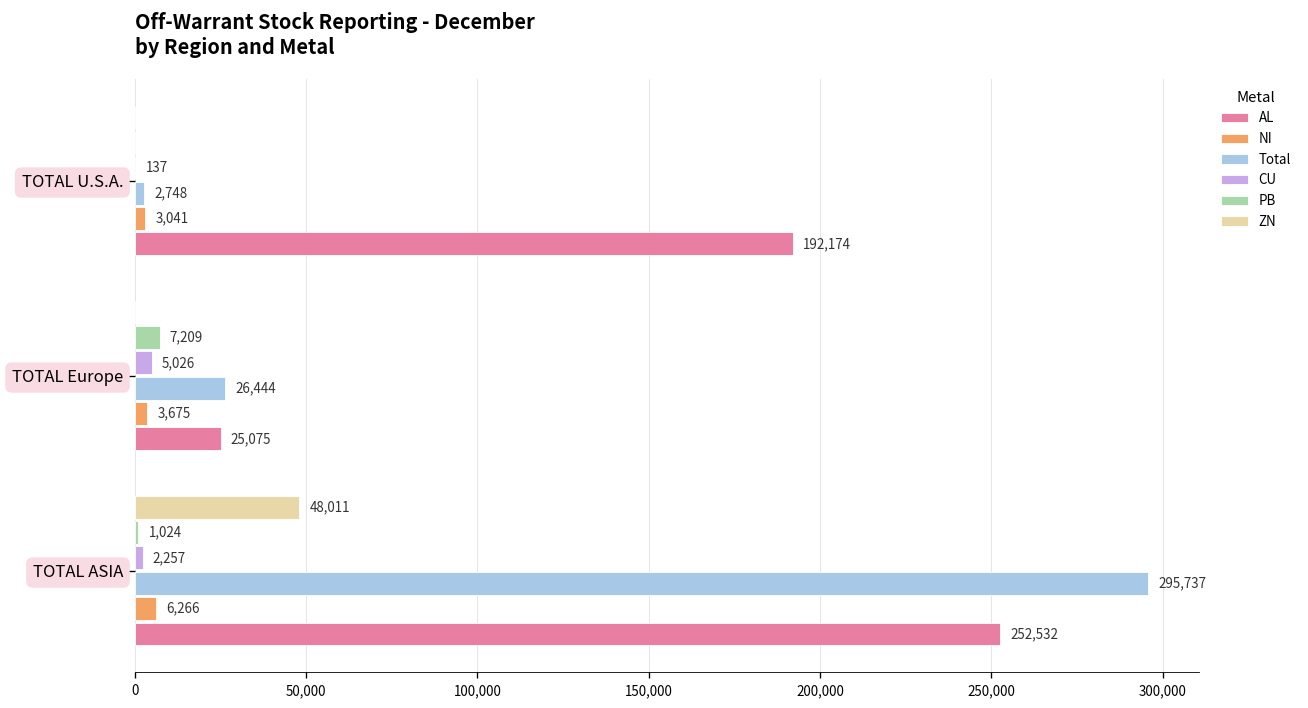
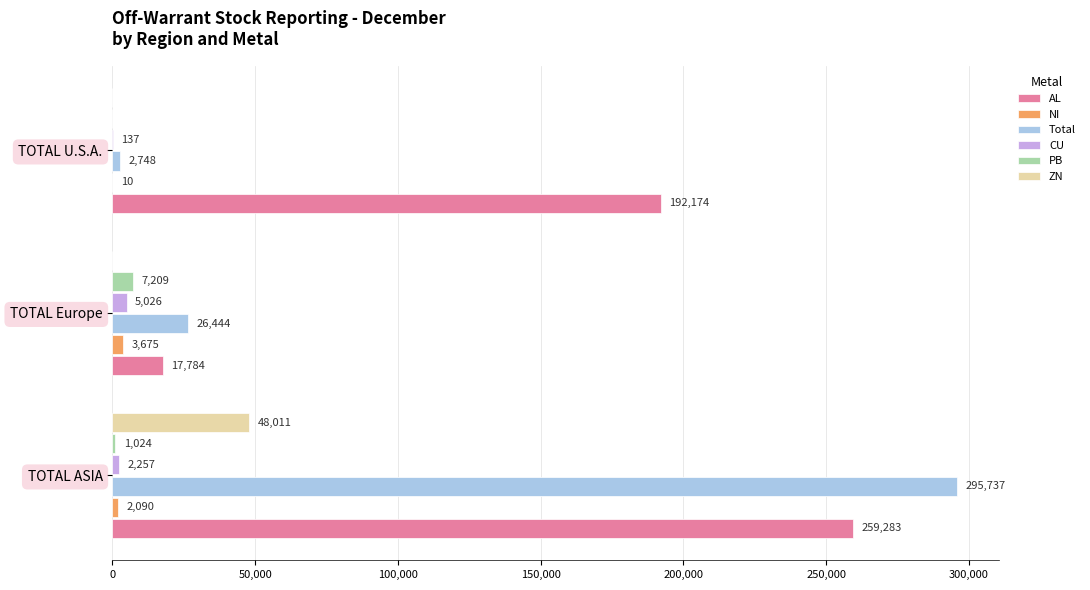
NI, TOTAL U.S.A.: 3,041 -> 10
AL, TOTAL Europe: 25,075 -> 17,784
NI, TOTAL ASIA: 6,266 -> 2,090
AL, TOTAL ASIA: 252,532 -> 259,283
